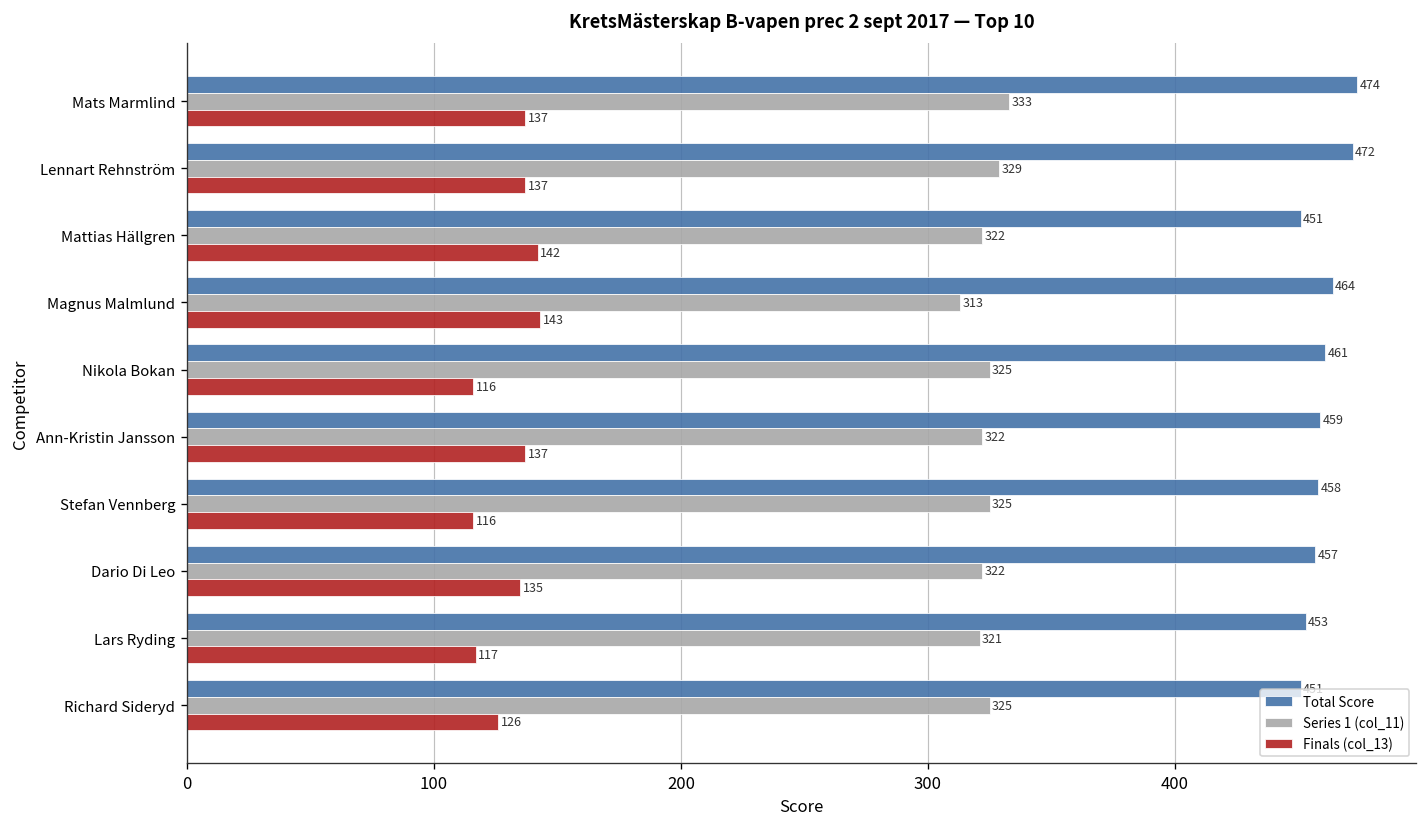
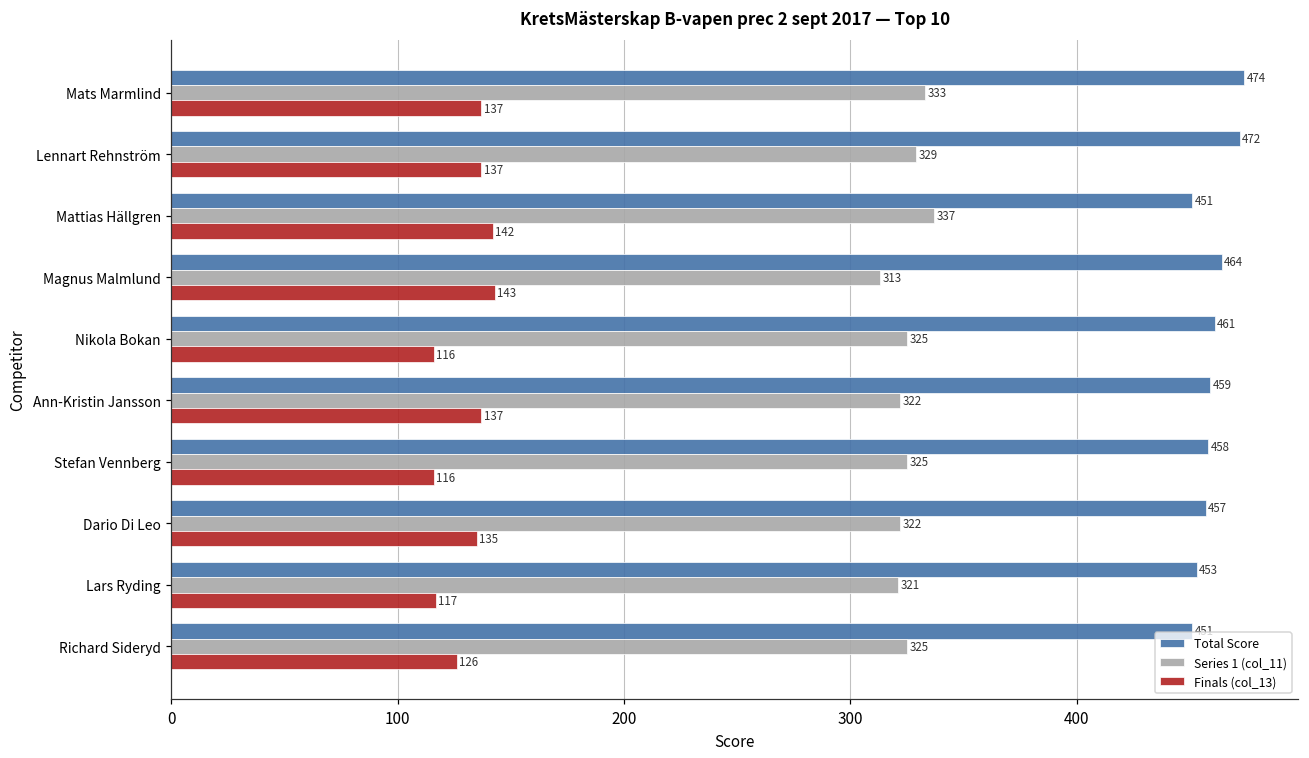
Series 1 (col_11), Mattias Hällgren: 322 -> 337
